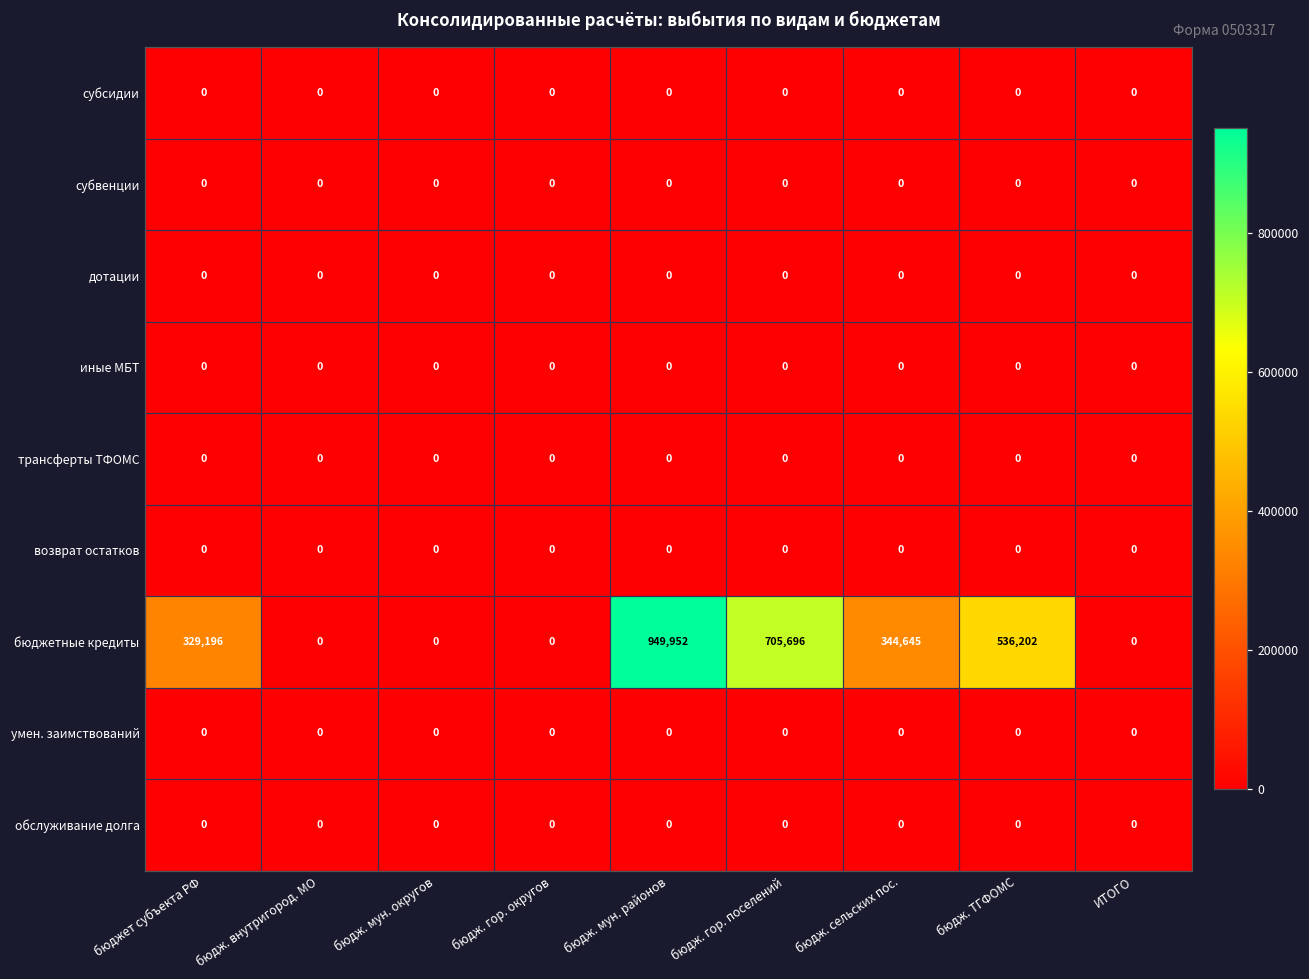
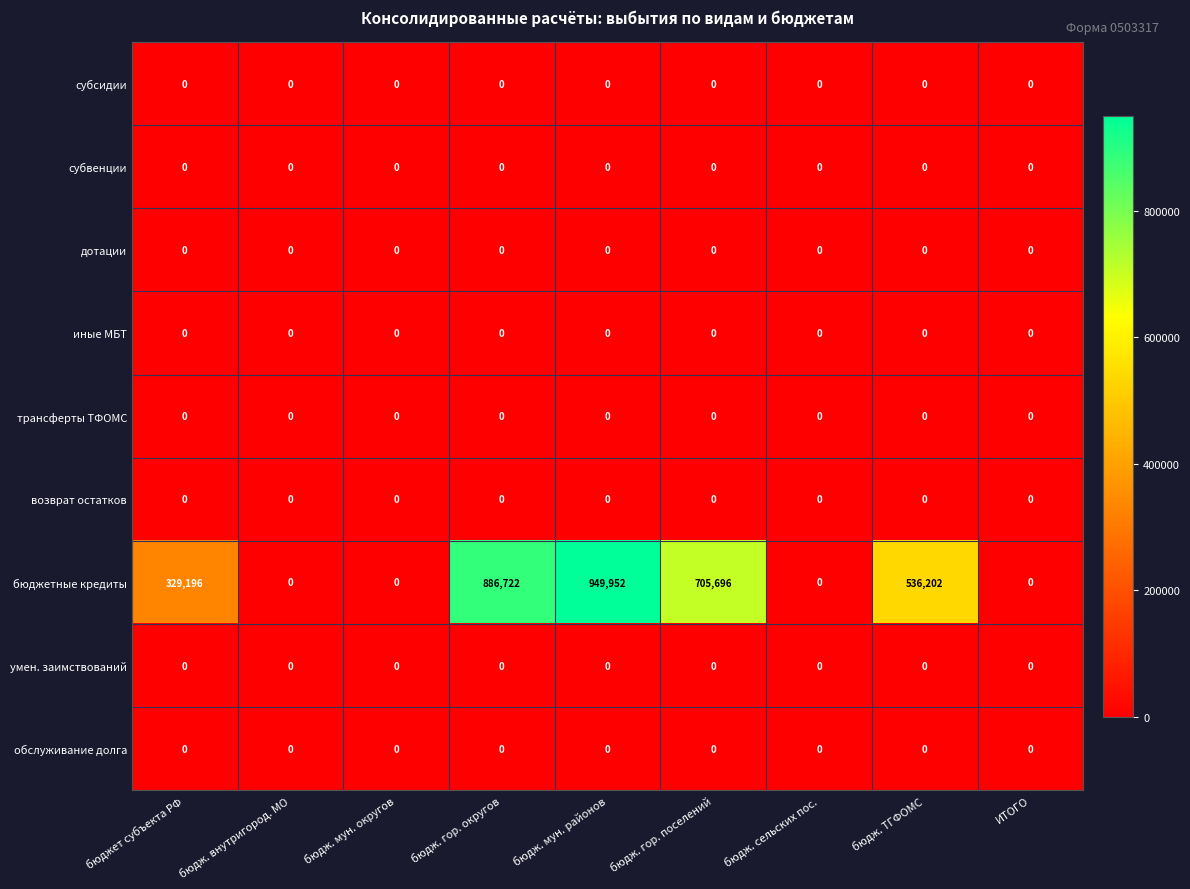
бюджетные кредиты, бюдж. гор. округов: 0 -> 886,722
бюджетные кредиты, бюдж. сельских пос.: 344,645 -> 0
